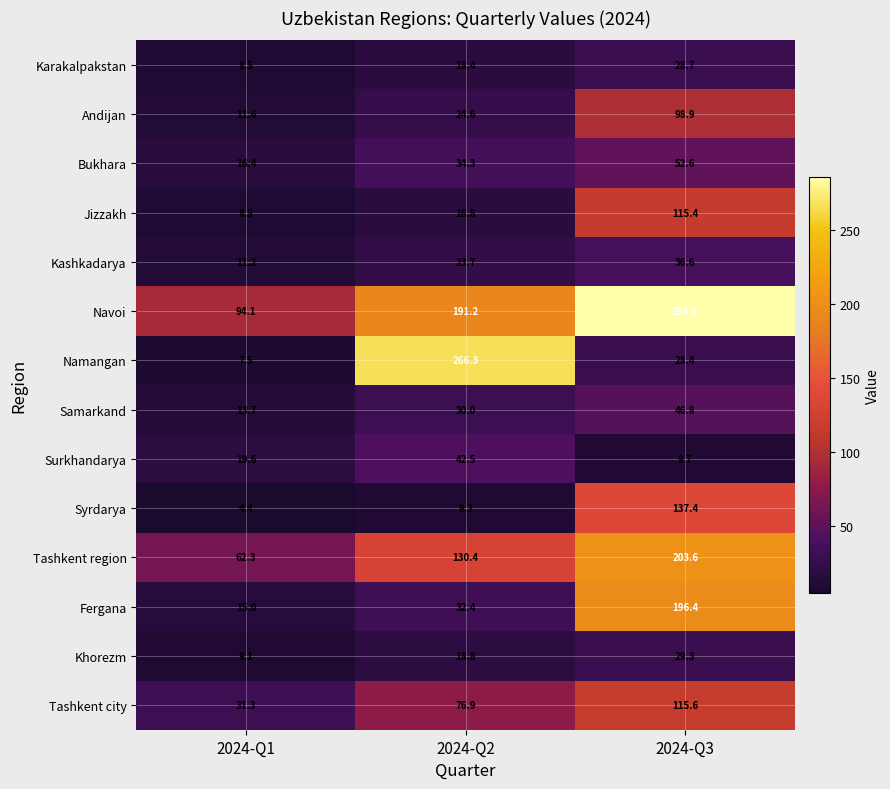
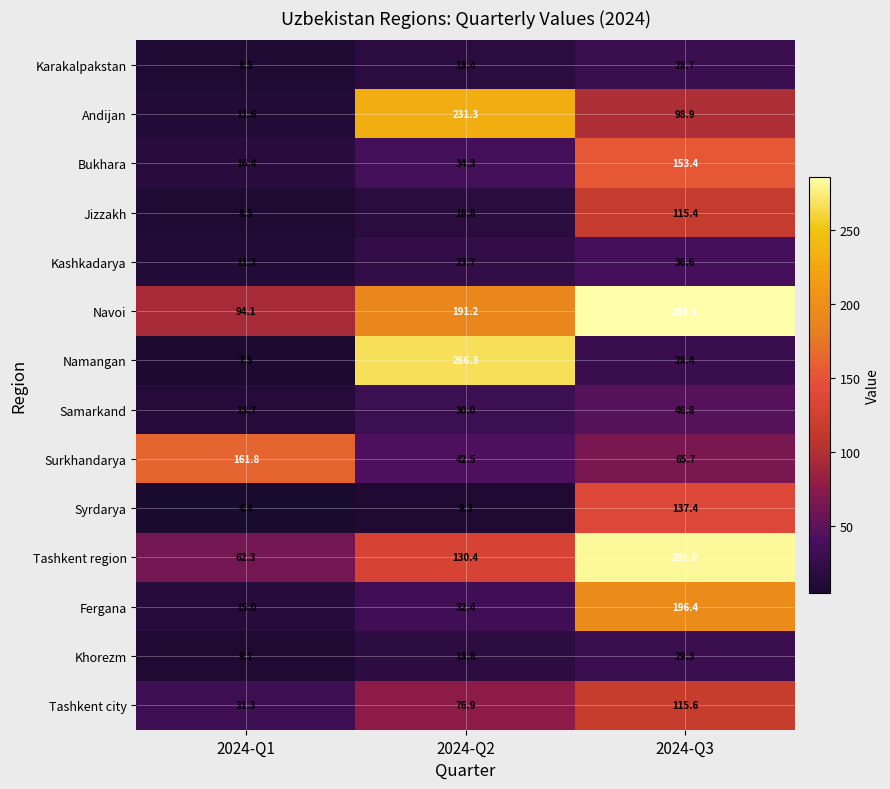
Andijan, 2024-Q2: 24.6 -> 231.3
Bukhara, 2024-Q3: 52.6 -> 153.4
Surkhandarya, 2024-Q1: 19.6 -> 161.8
Surkhandarya, 2024-Q3: 9.7 -> 65.7
Tashkent region, 2024-Q3: 203.6 -> 281.9
